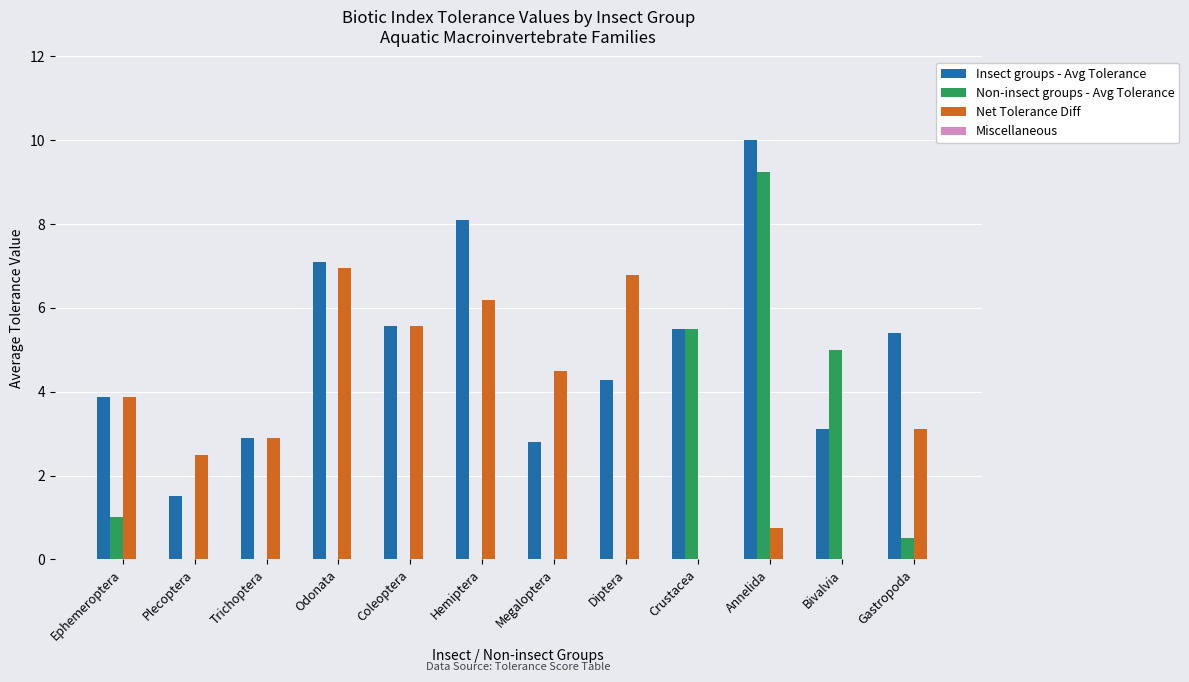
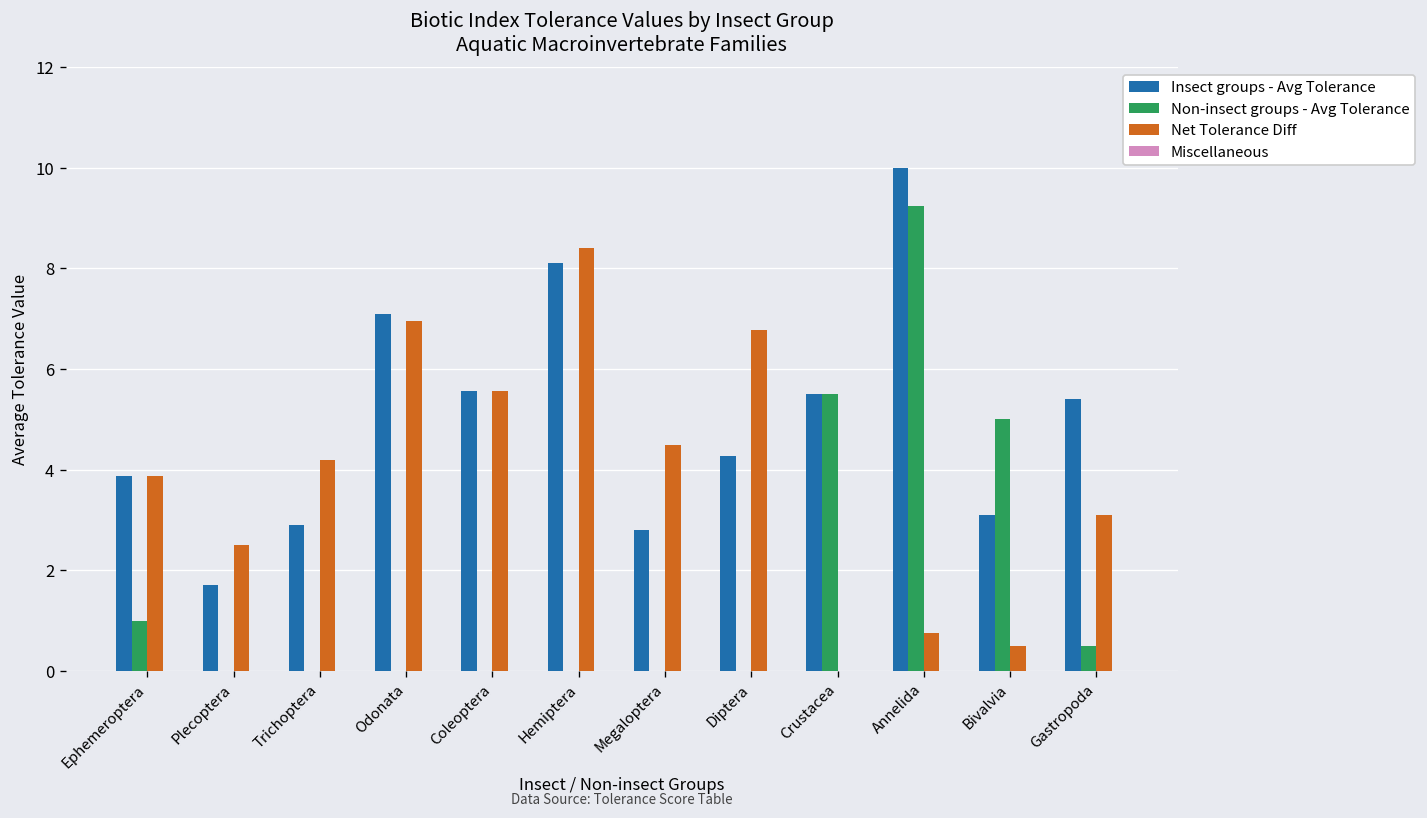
Insect groups - Avg Tolerance, Plecoptera: 1.5 -> 1.7
Net Tolerance Diff, Trichoptera: 2.9 -> 4.2
Net Tolerance Diff, Hemiptera: 6.2 -> 8.4
Net Tolerance Diff, Bivalvia: 0.0 -> 0.5
